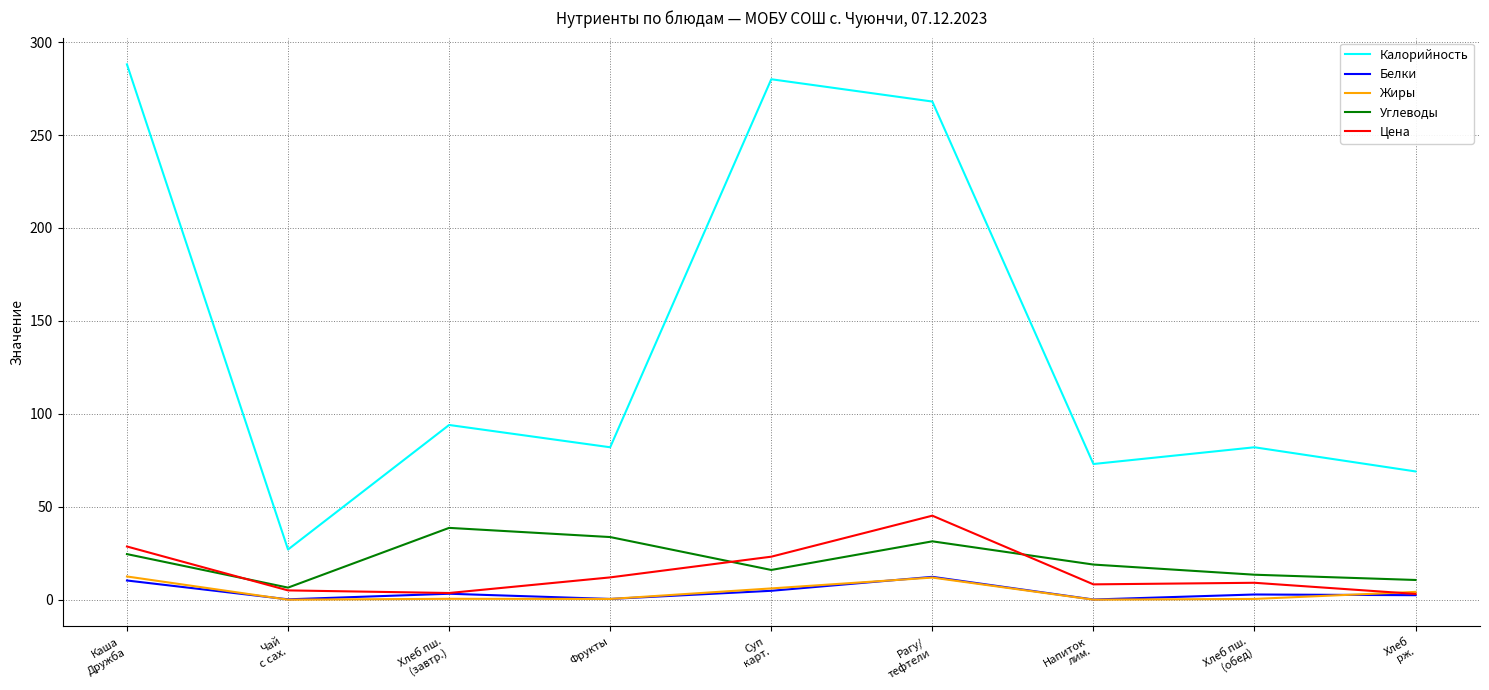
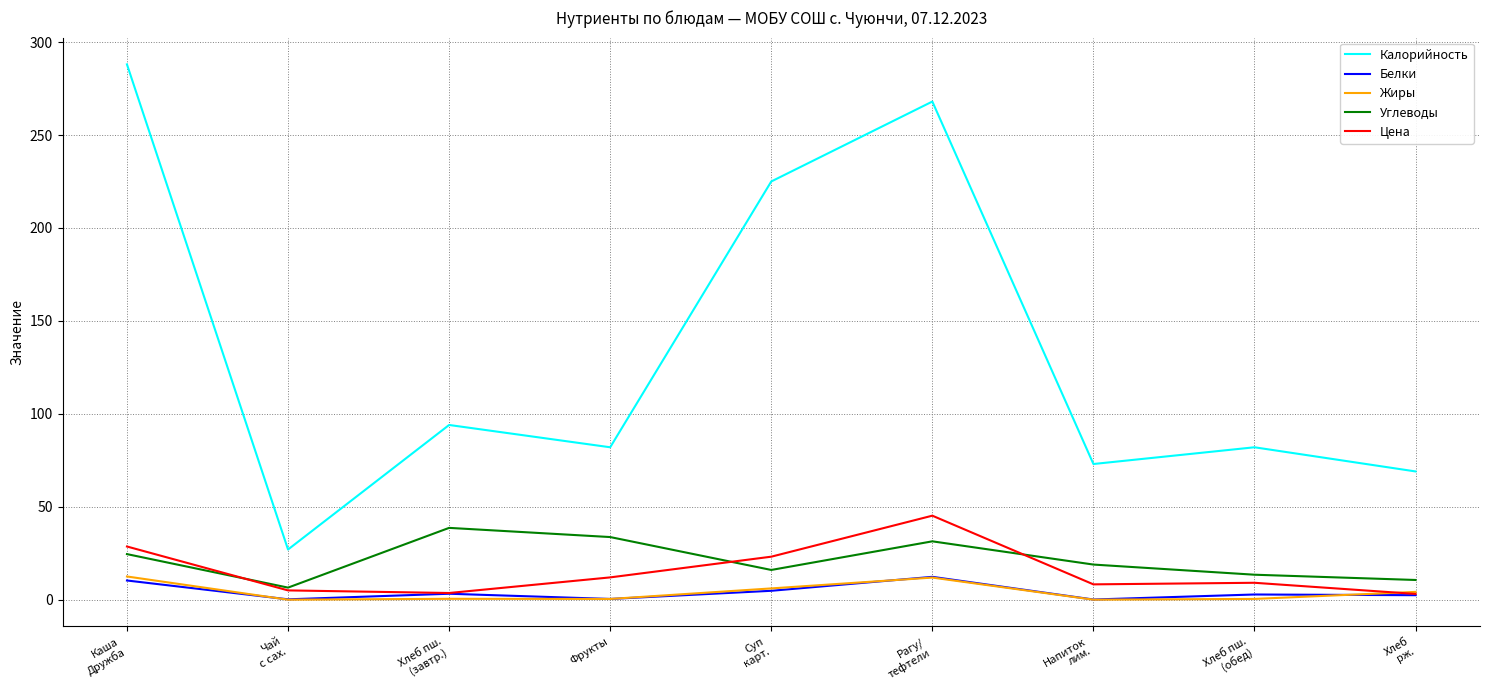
Калорийность, Суп карт.: 280 -> 225
